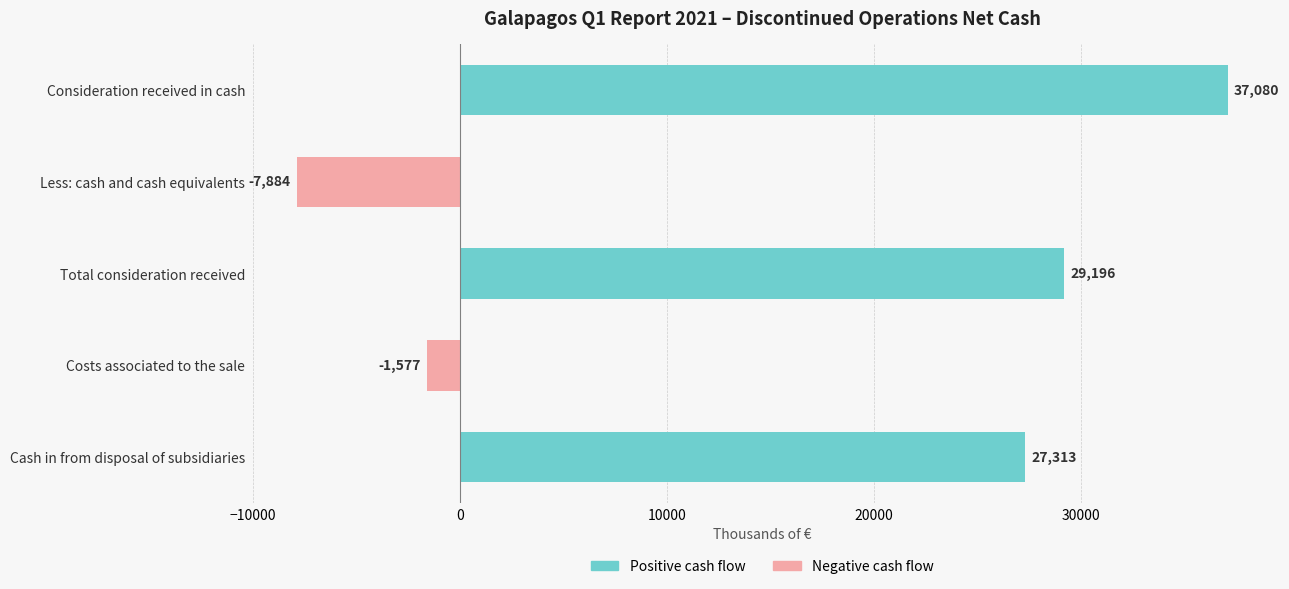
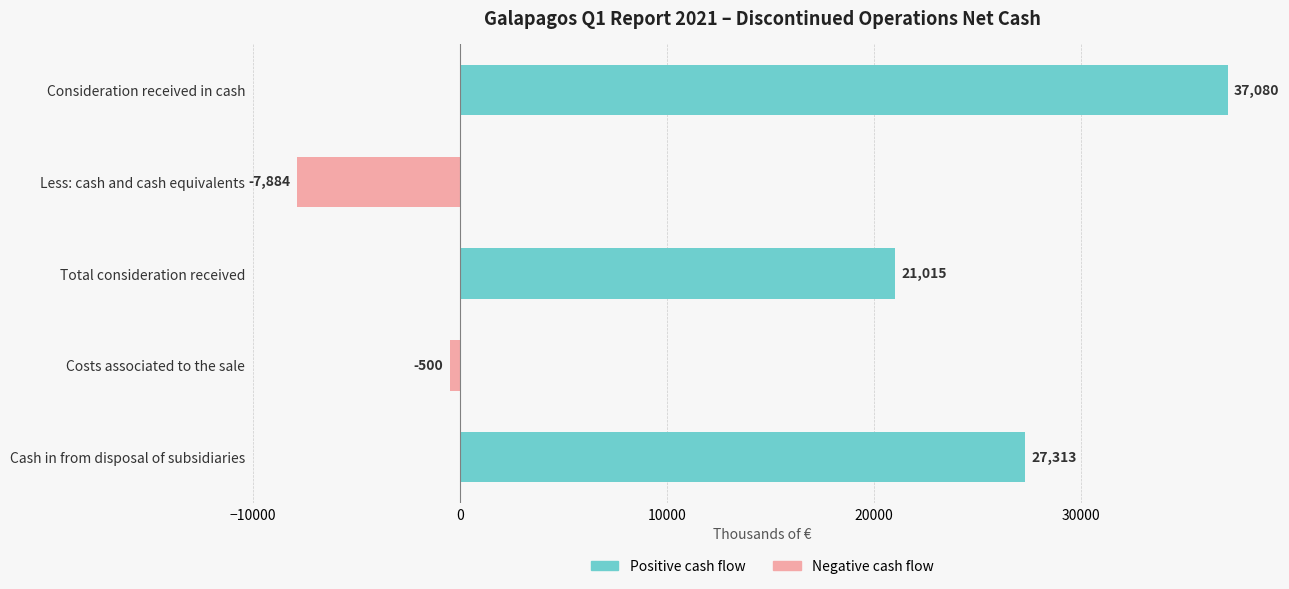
Positive cash flow, Total consideration received: 29,196 -> 21,015
Negative cash flow, Costs associated to the sale: -1,577 -> -500
